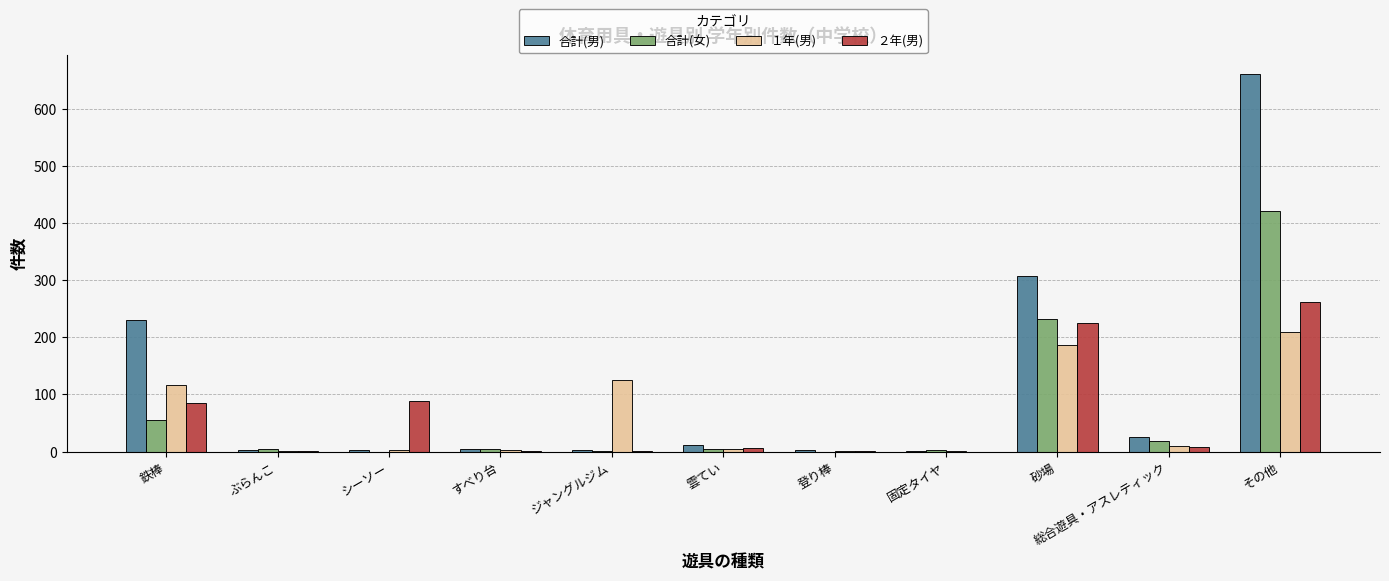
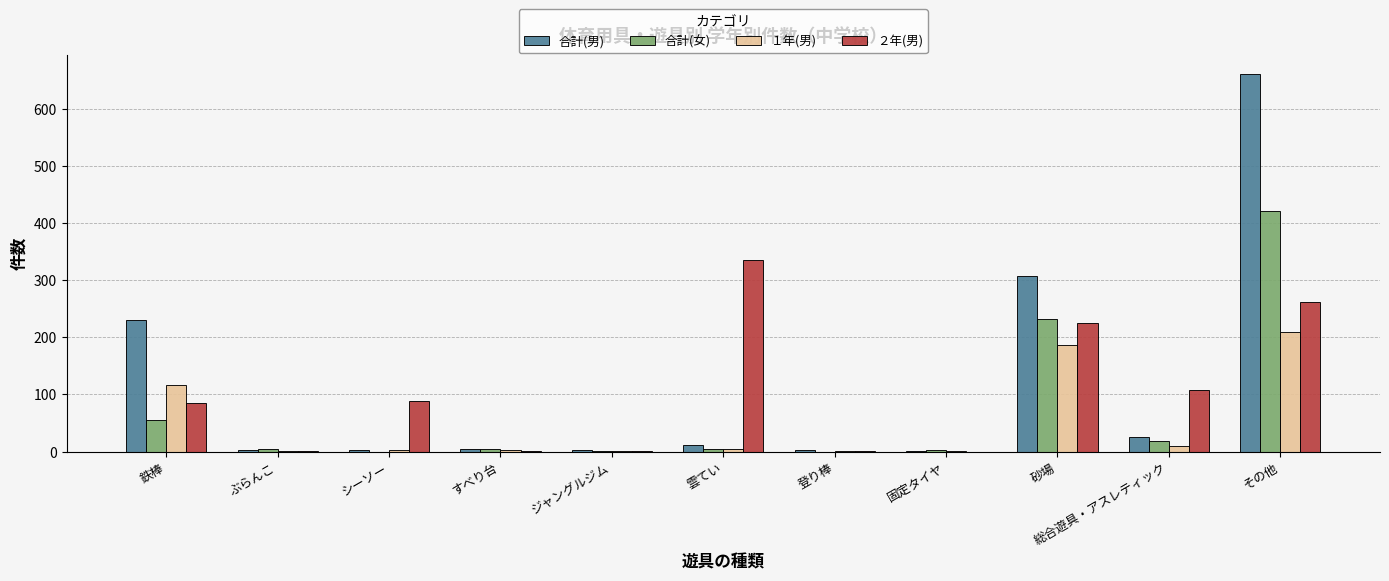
１年(男), ジャングルジム: 130 -> 0
２年(男), 雲てい: 10 -> 340
２年(男), 総合遊具・アスレティック: 10 -> 110
